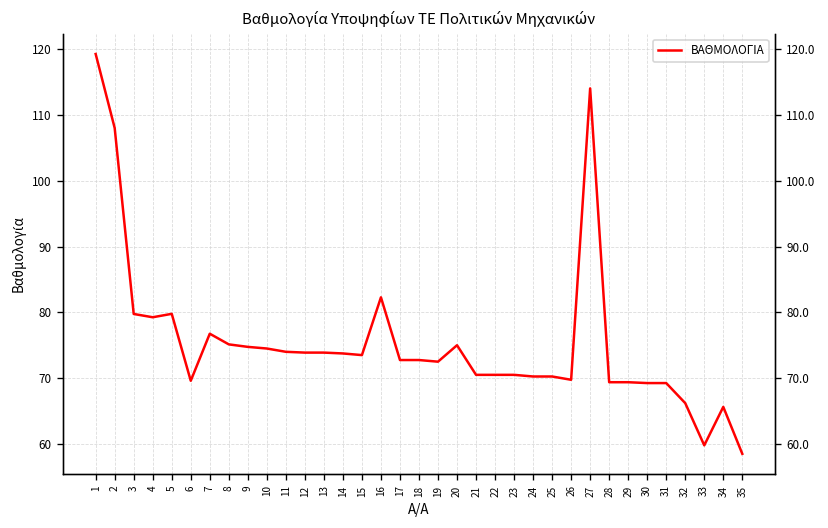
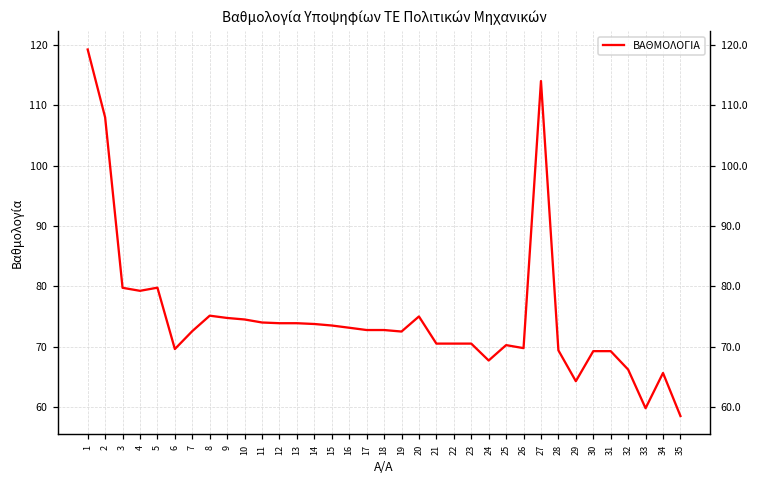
7: 77 -> 73
16: 82 -> 73
24: 70 -> 68
29: 69 -> 64
